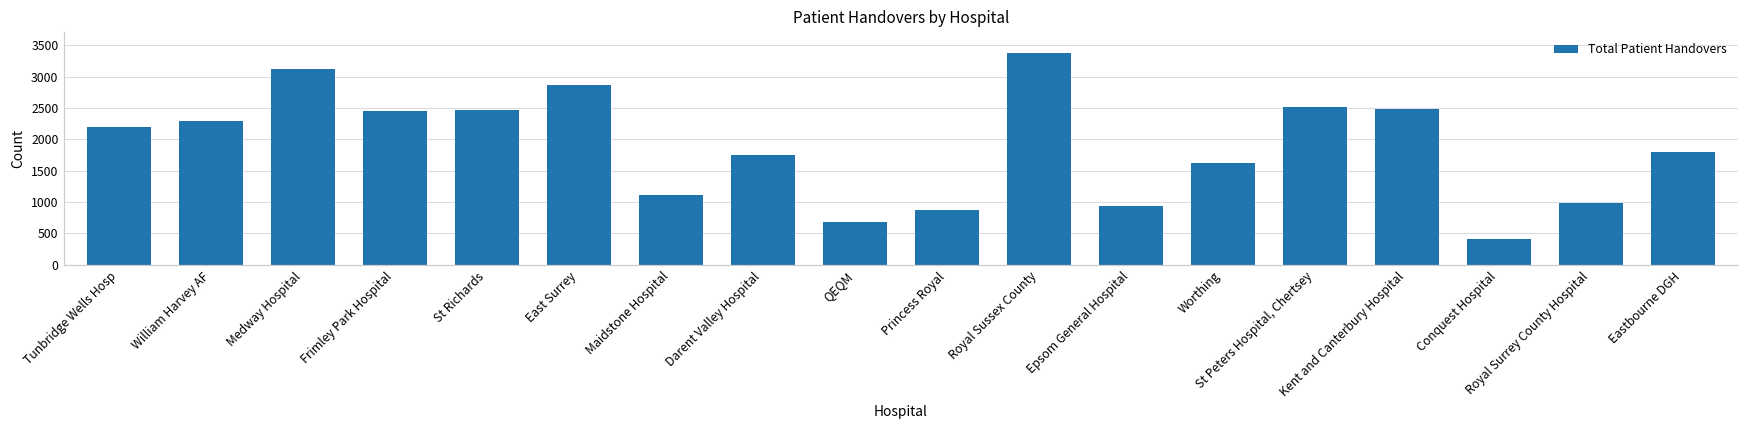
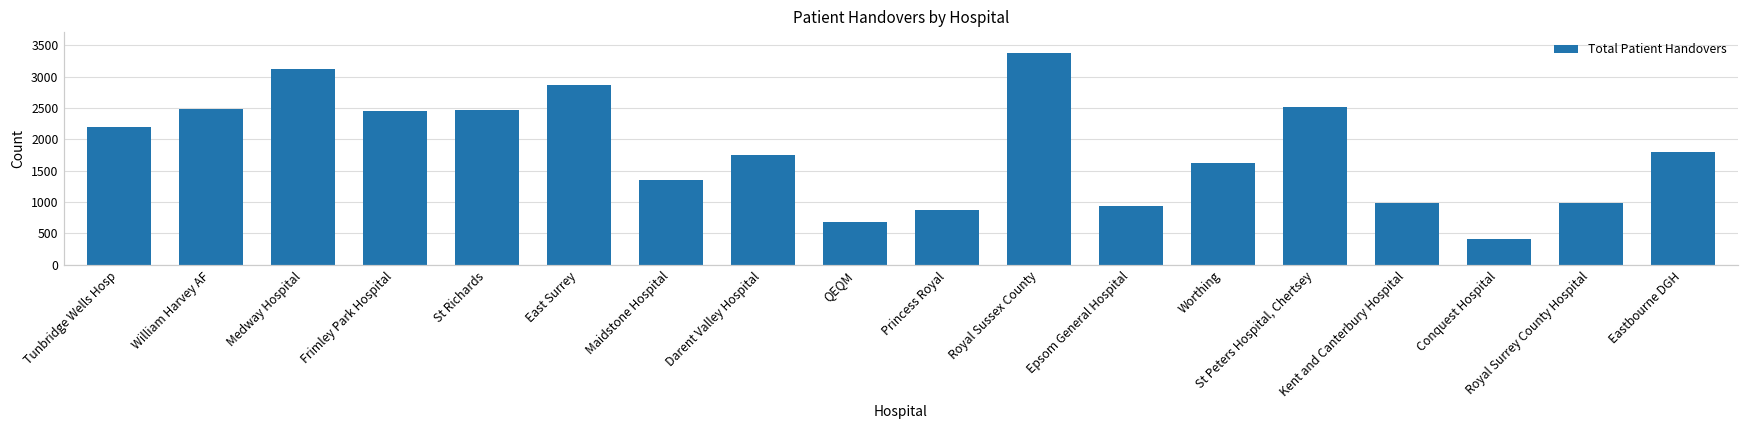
William Harvey AF: 2300 -> 2500
Maidstone Hospital: 1100 -> 1300
Kent and Canterbury Hospital: 2500 -> 1000
